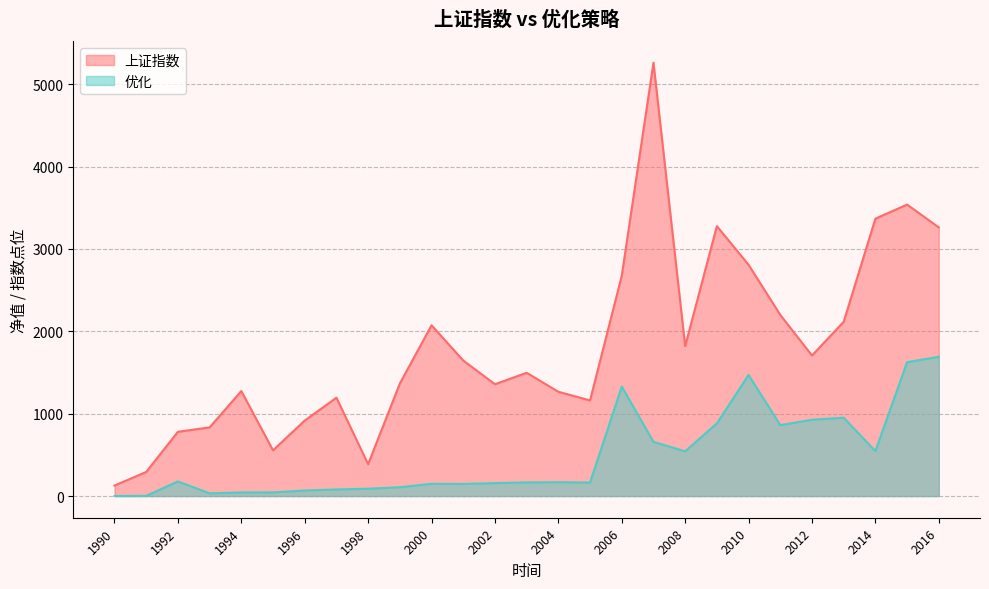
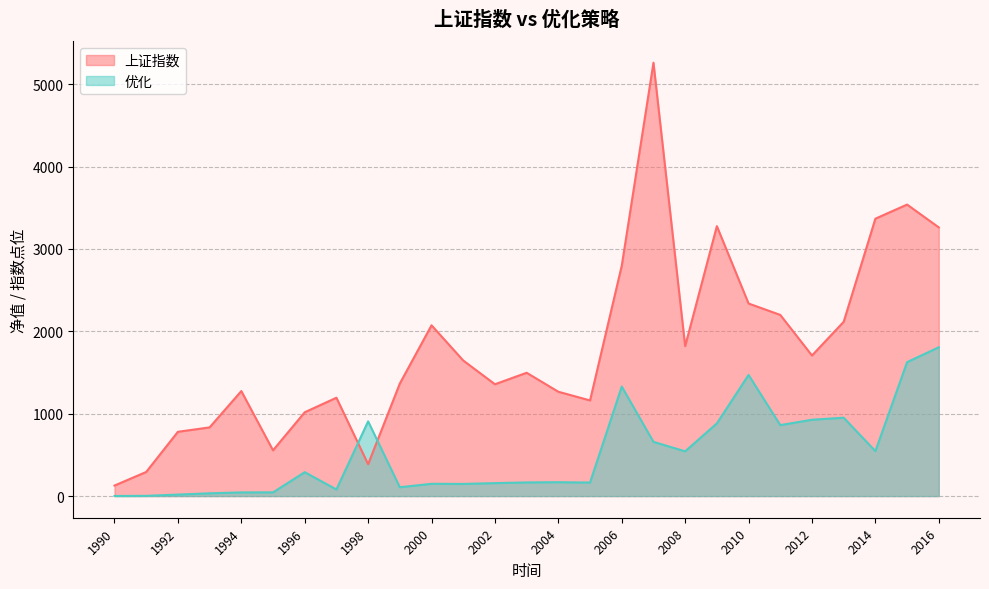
优化, 1992: 200 -> 0
上证指数, 1996: 900 -> 1000
优化, 1996: 100 -> 300
优化, 1998: 100 -> 900
上证指数, 2006: 2700 -> 2800
上证指数, 2010: 2800 -> 2300
优化, 2016: 1700 -> 1800
